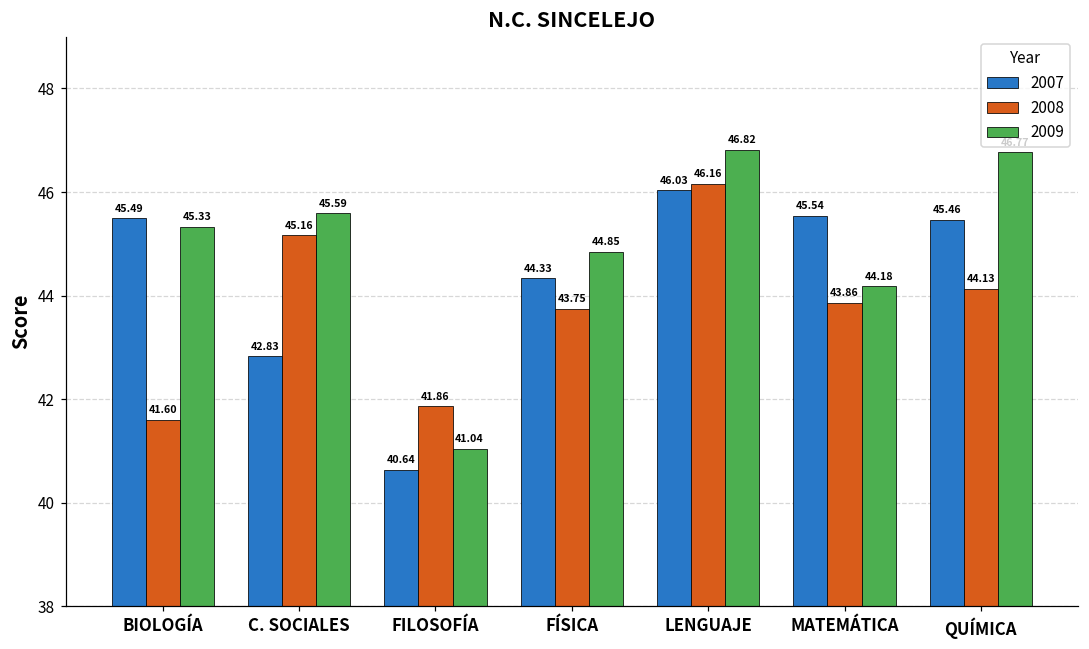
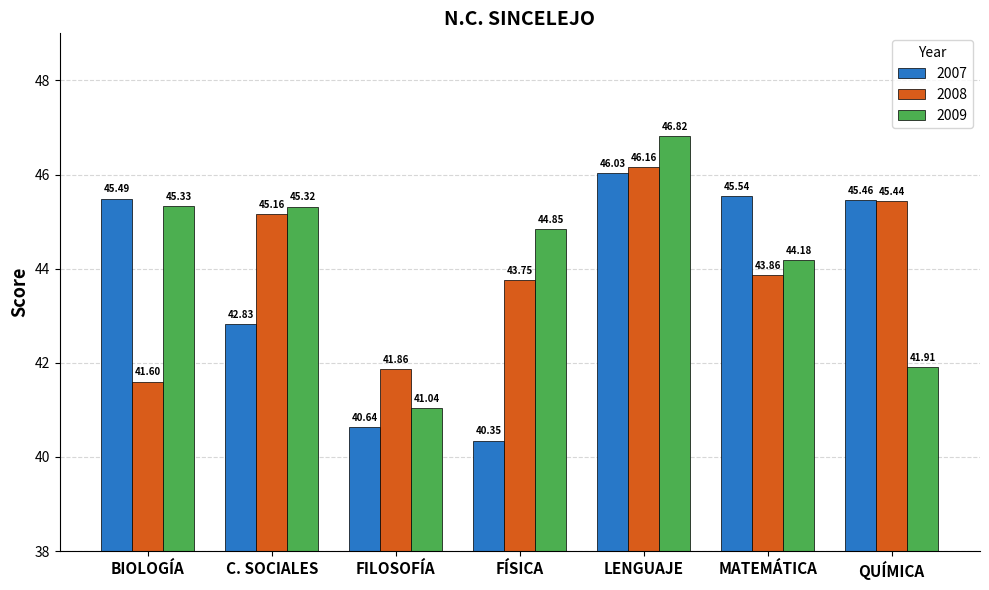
2009, C. SOCIALES: 45.59 -> 45.32
2007, FÍSICA: 44.33 -> 40.35
2008, QUÍMICA: 44.13 -> 45.44
2009, QUÍMICA: 46.8 -> 41.9
